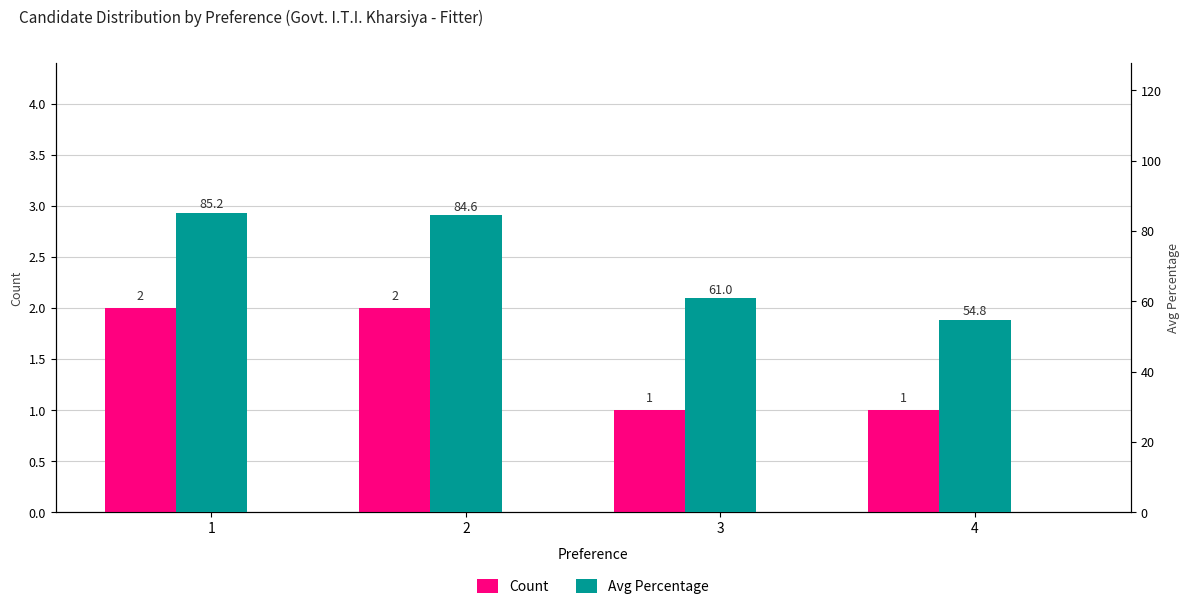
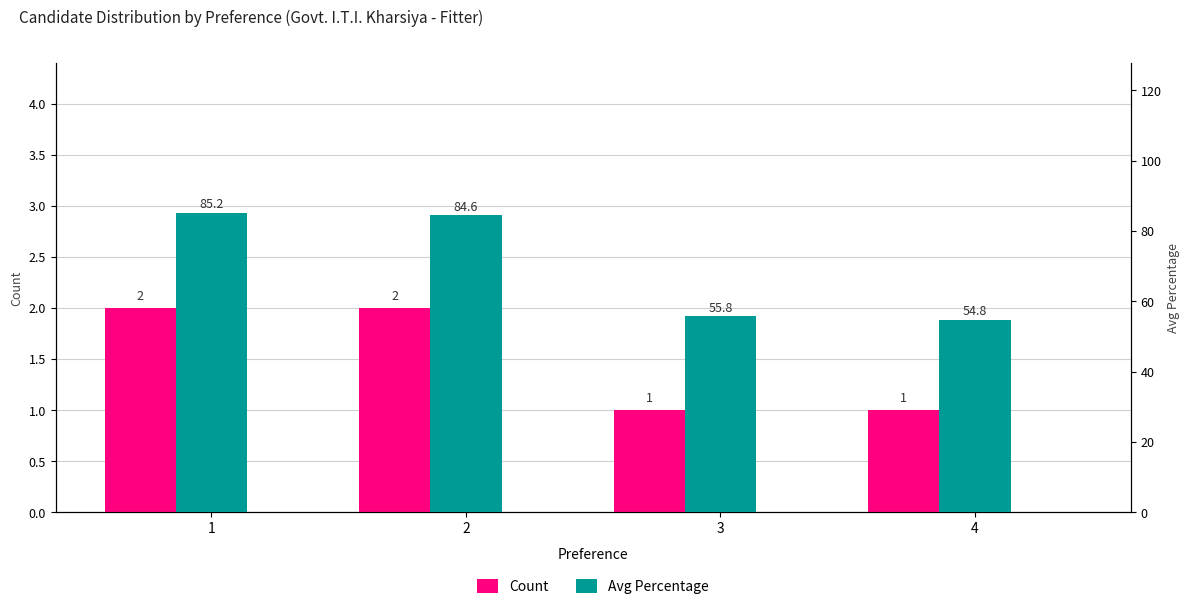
Avg Percentage, 3: 61.0 -> 55.8
